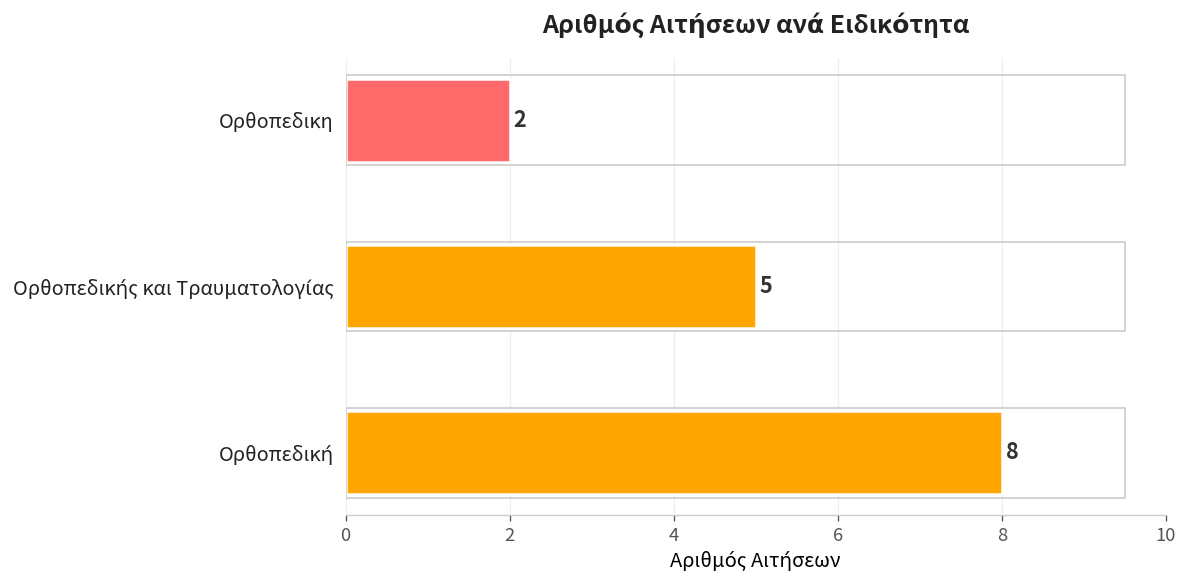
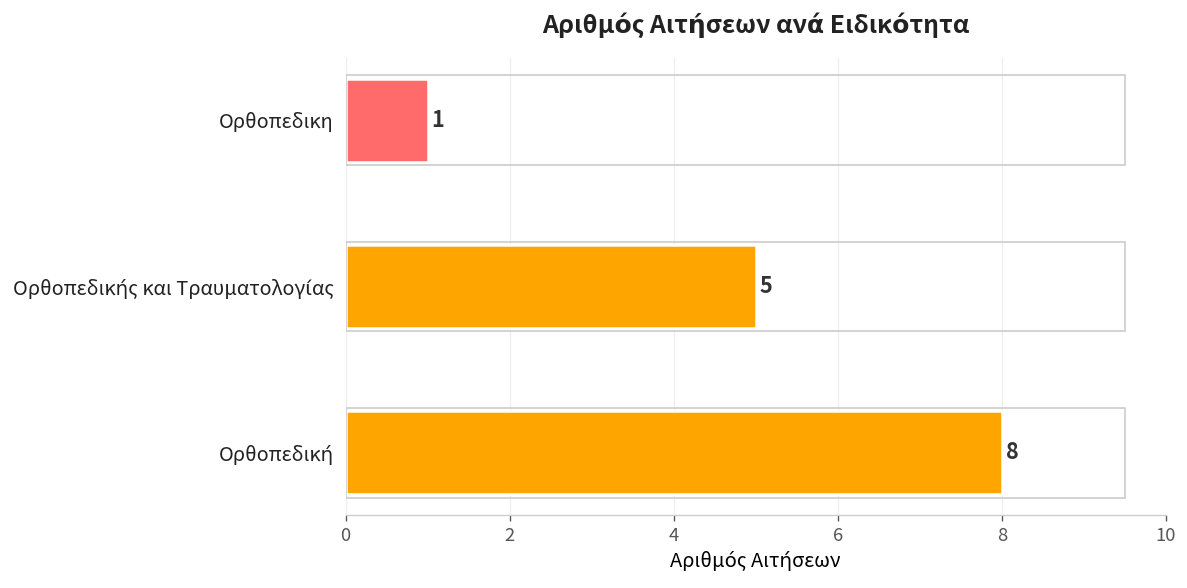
Ορθοπεδικη: 2 -> 1
